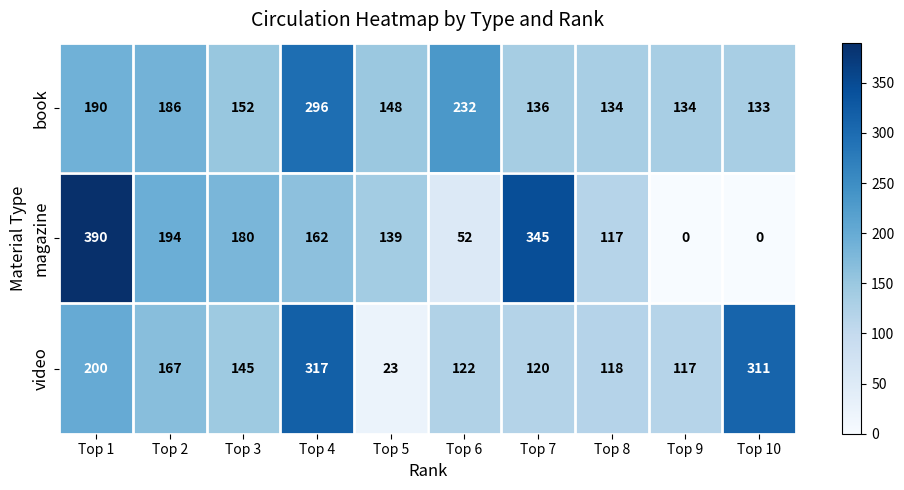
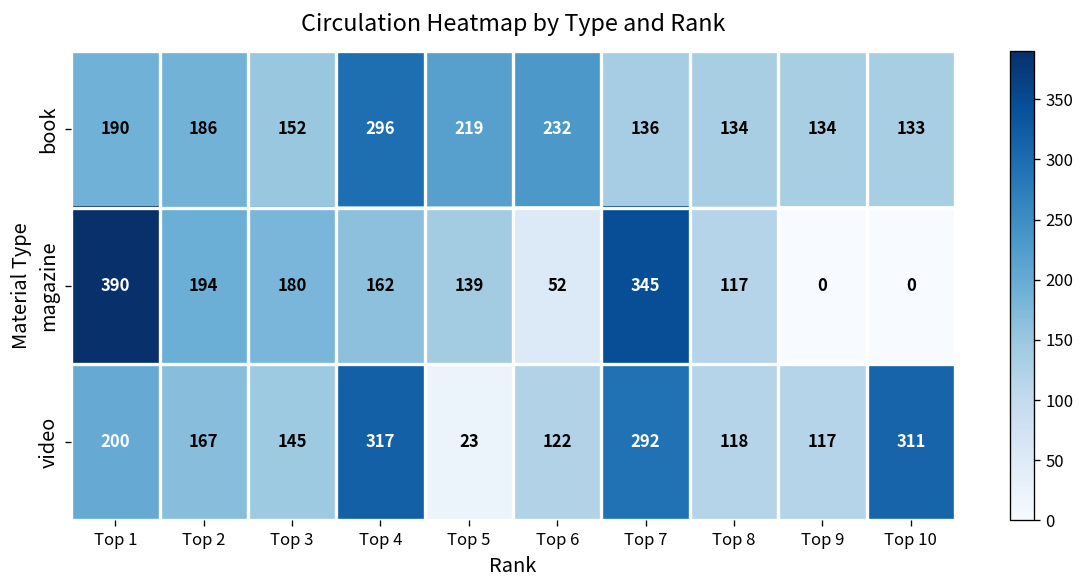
book, Top 5: 148 -> 219
video, Top 7: 120 -> 292
